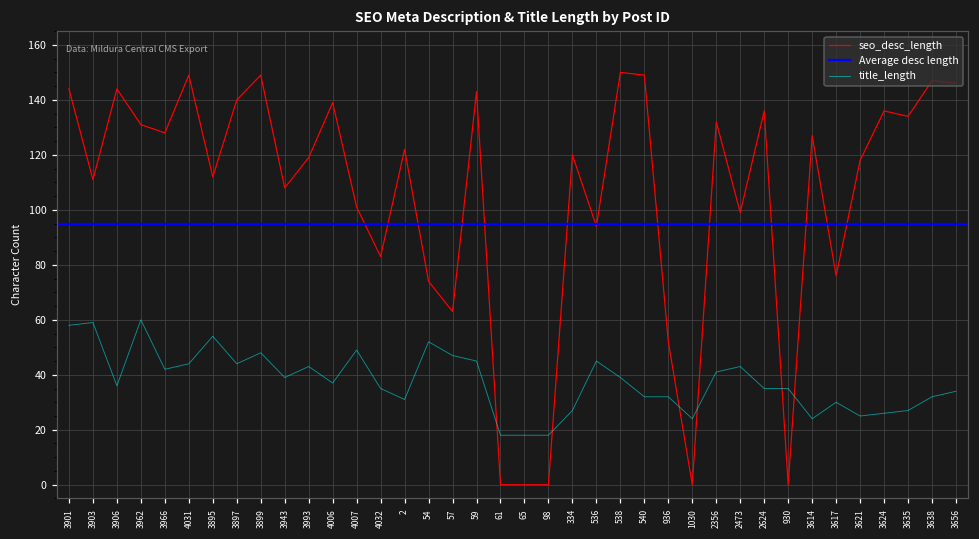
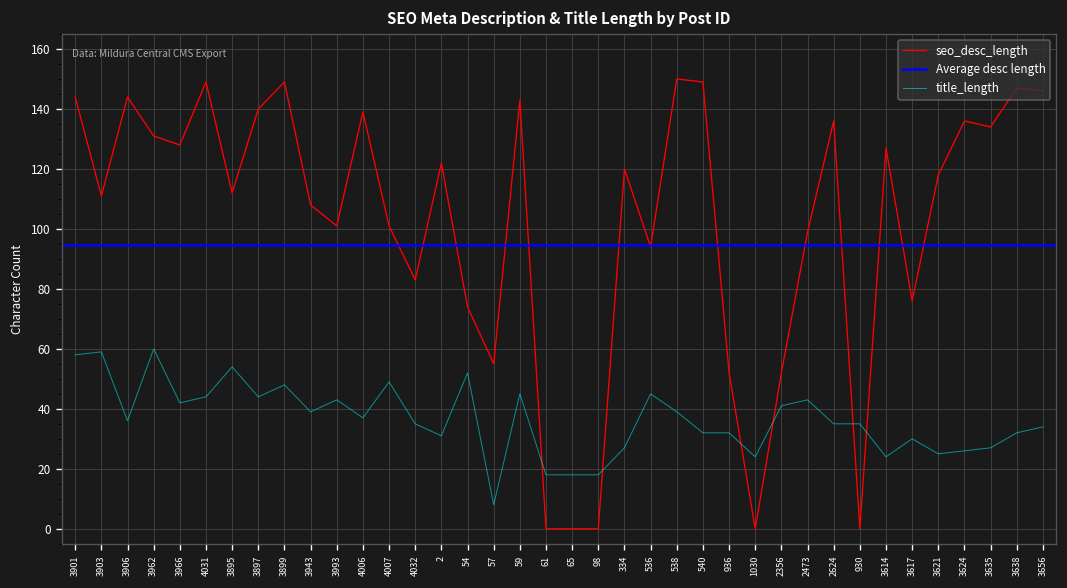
seo_desc_length, 3993: 119 -> 101
seo_desc_length, 57: 63 -> 55
title_length, 57: 47 -> 8
seo_desc_length, 2356: 132 -> 52
